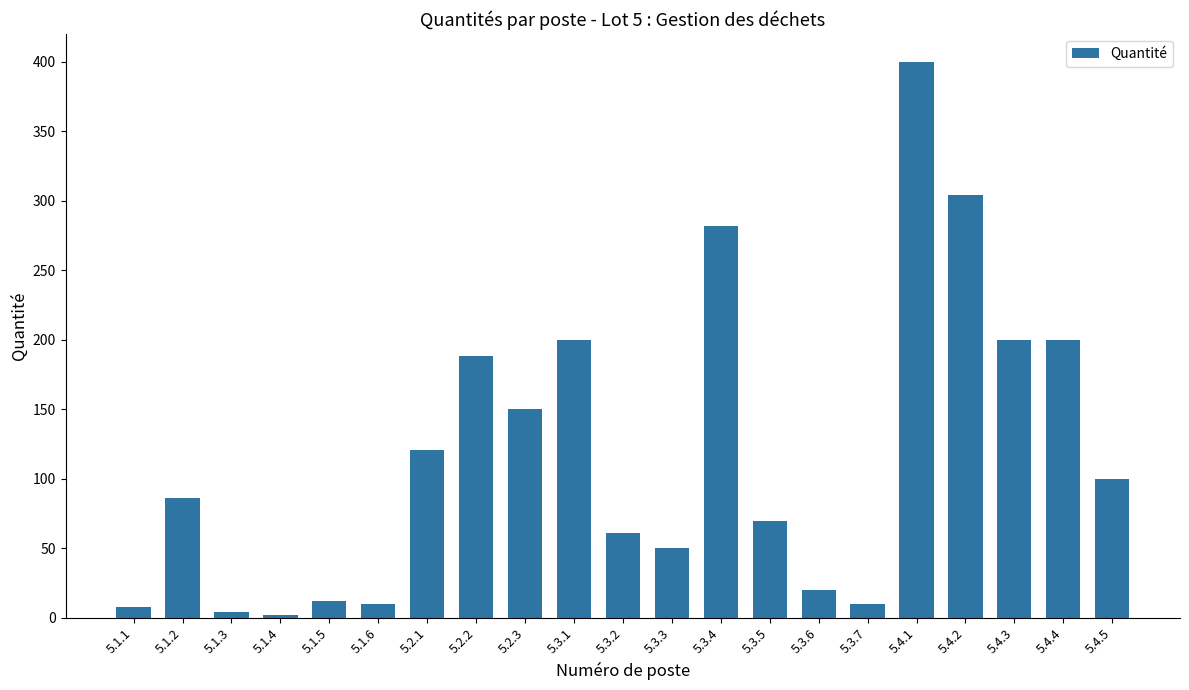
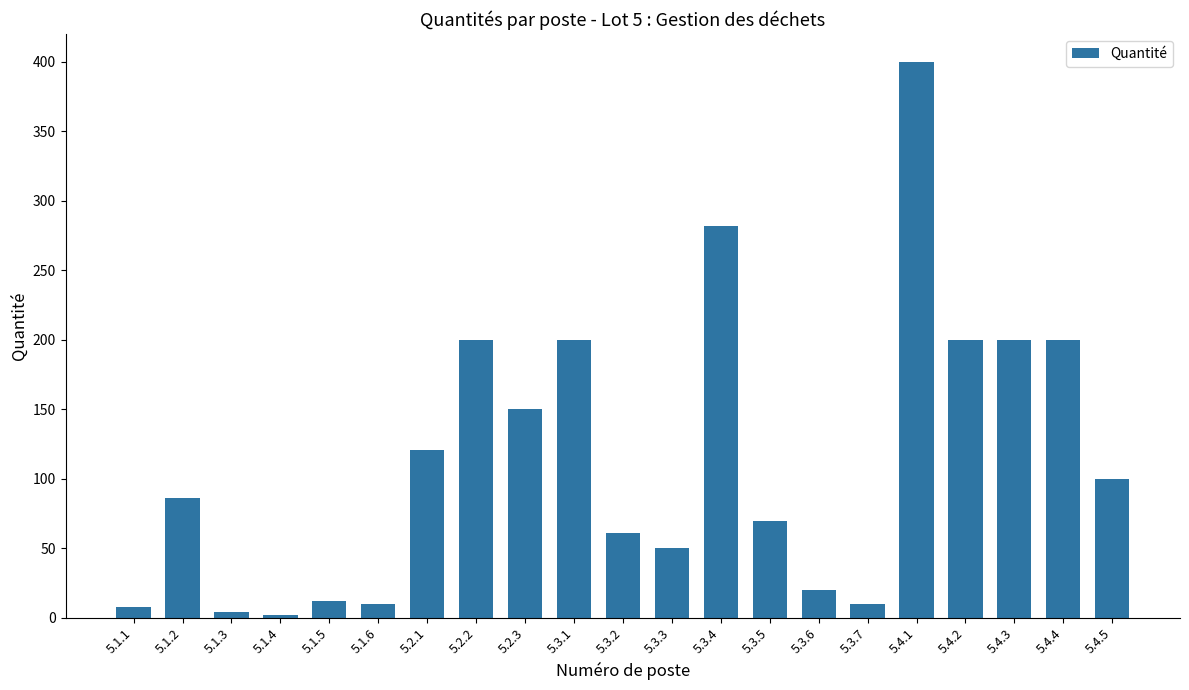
5.2.2: 188 -> 200
5.4.2: 304 -> 200
